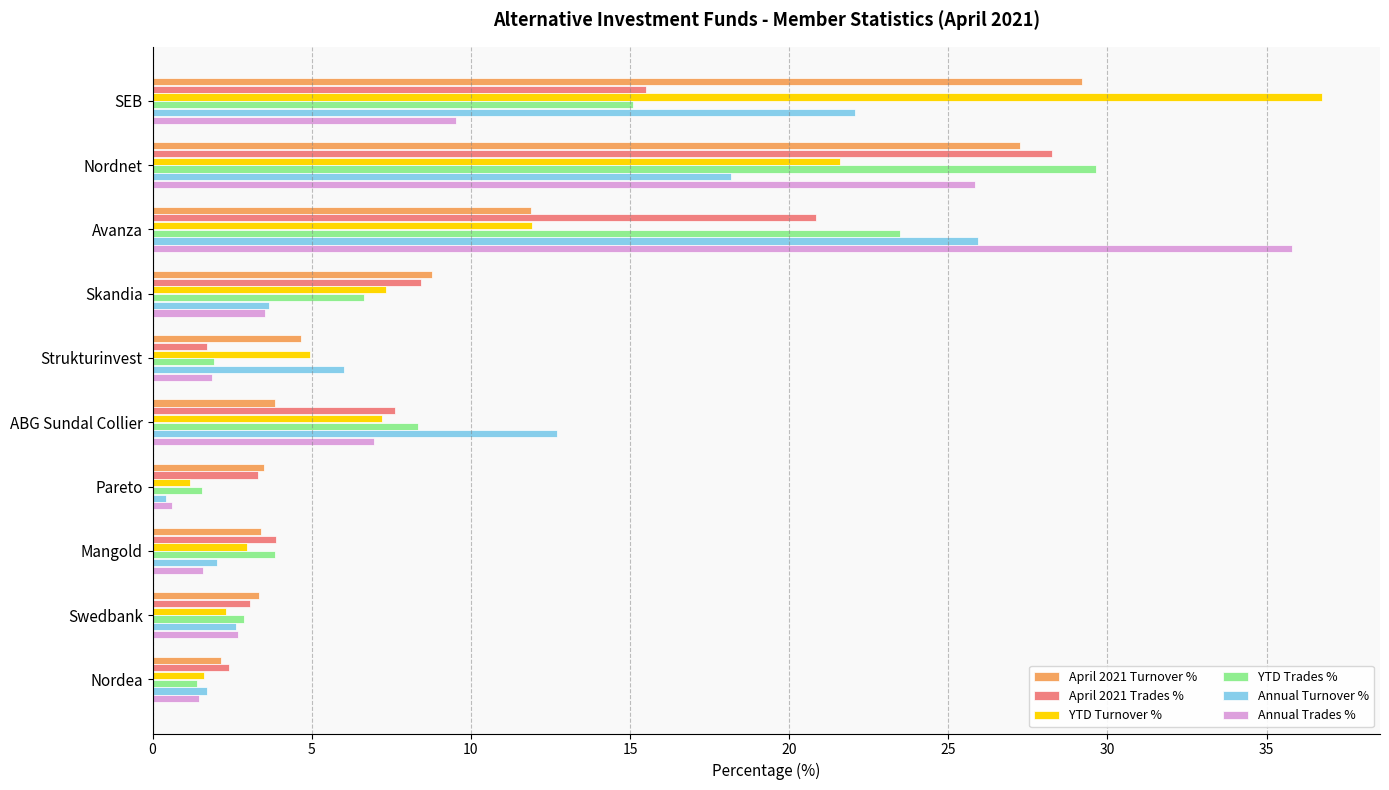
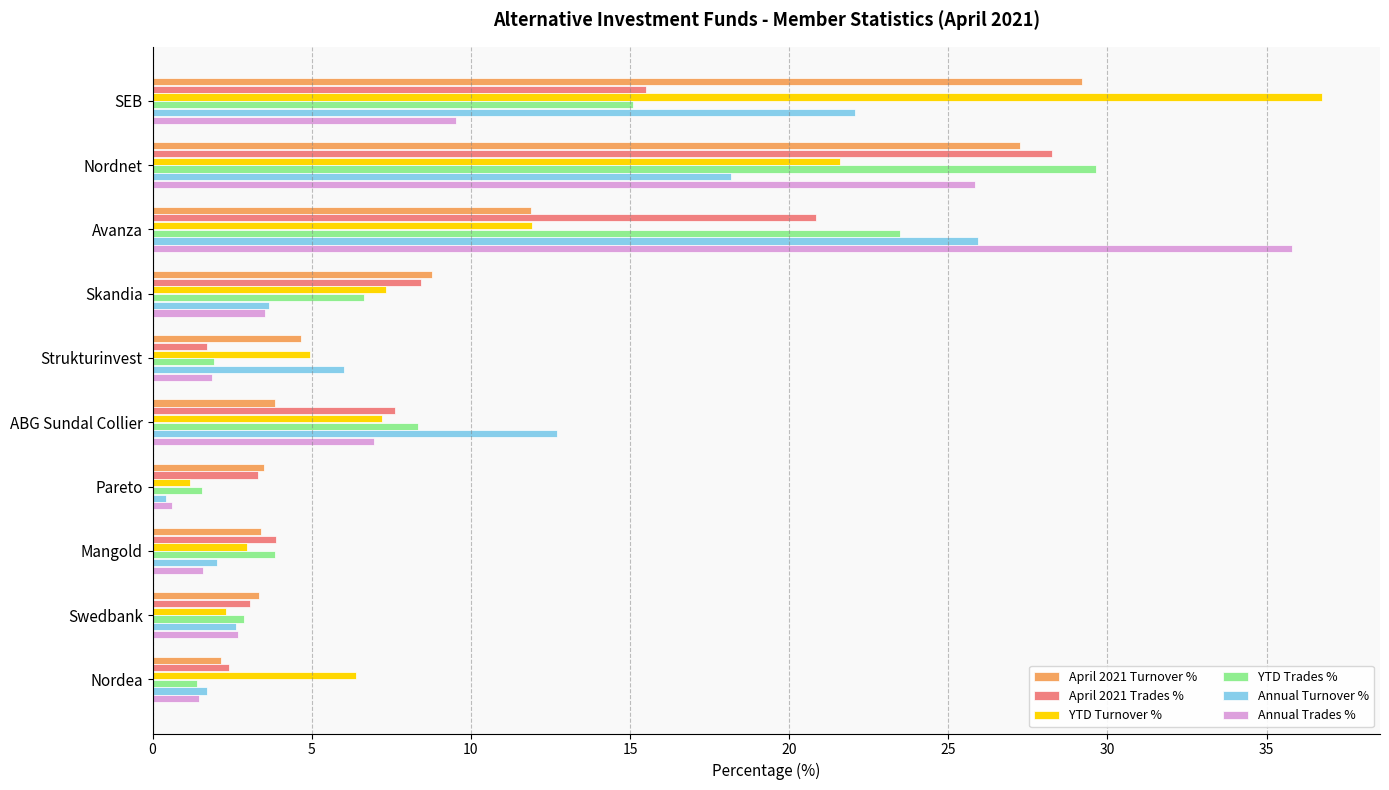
YTD Turnover %, Nordea: 1.6 -> 6.4
